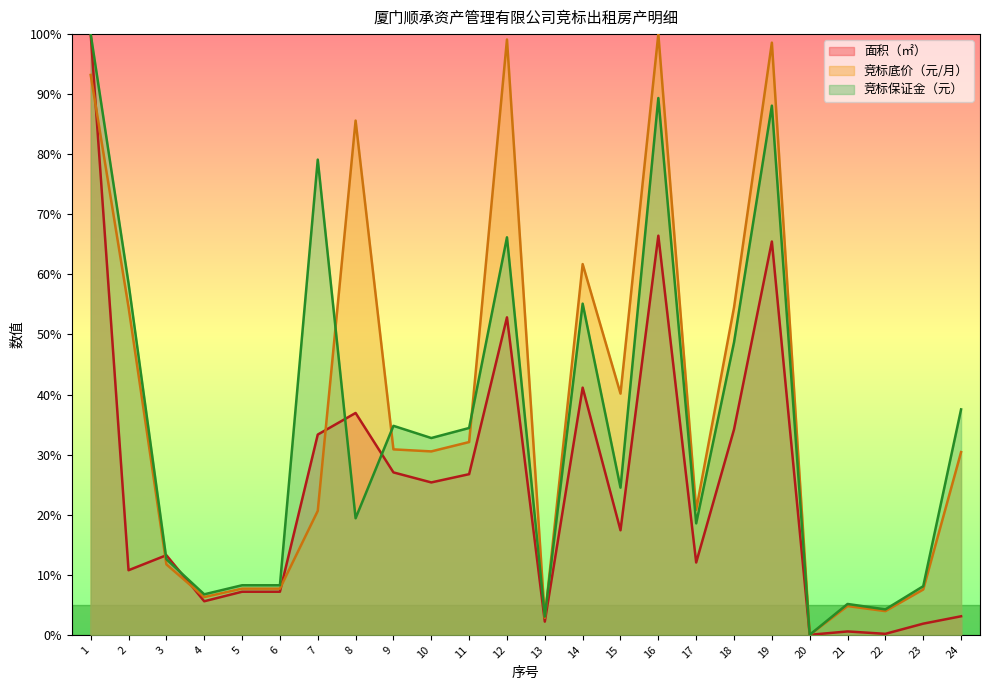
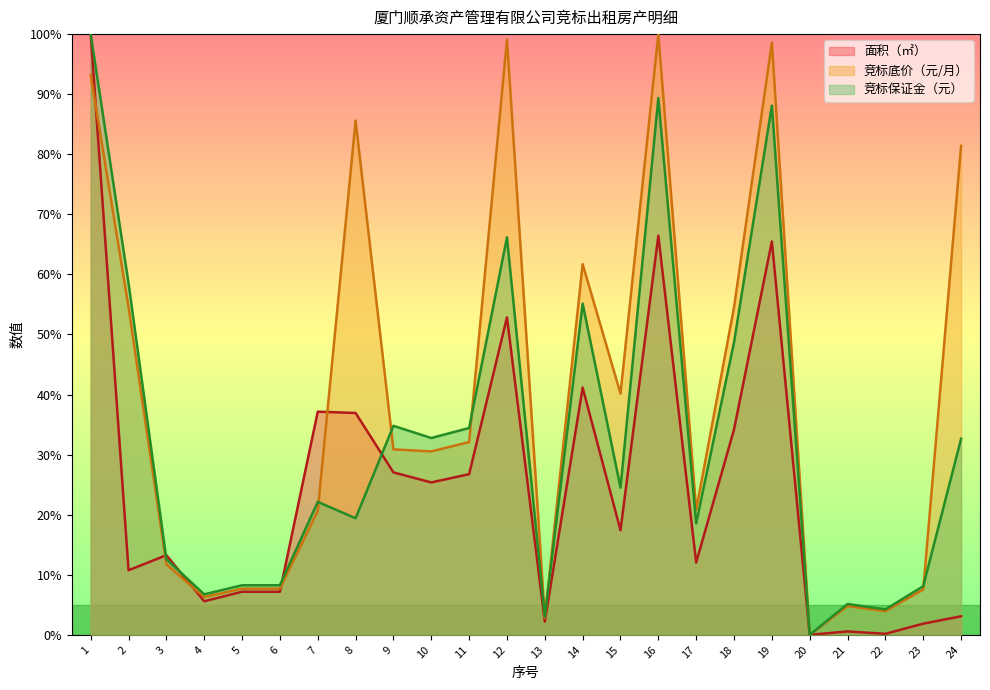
面积（㎡）, 7: 33% -> 37%
竞标保证金（元）, 7: 79% -> 22%
竞标底价（元/月）, 24: 30% -> 81%
竞标保证金（元）, 24: 38% -> 33%
